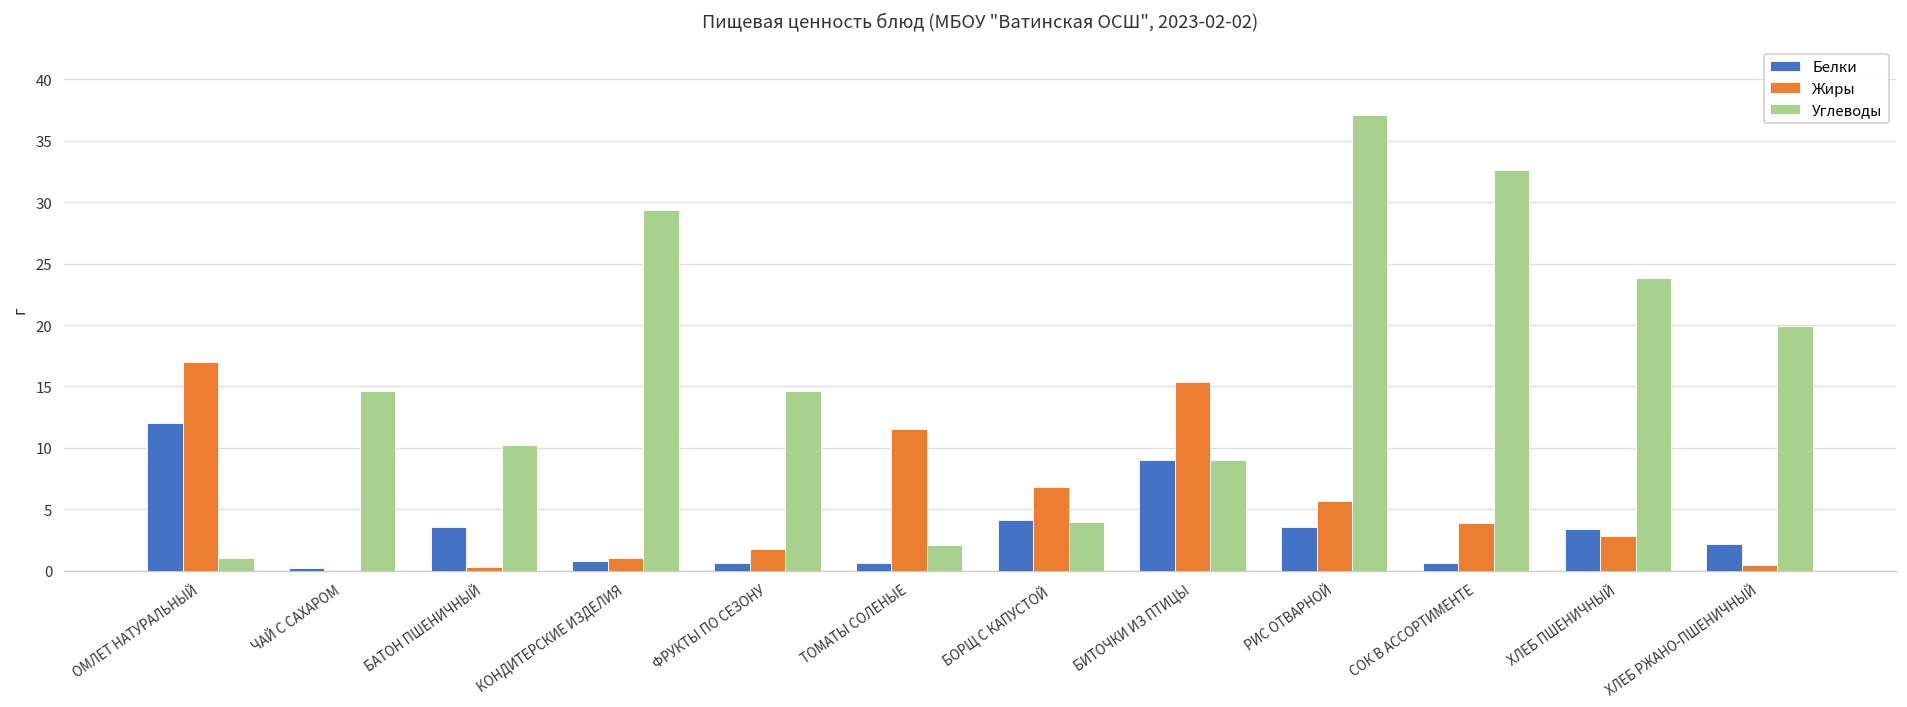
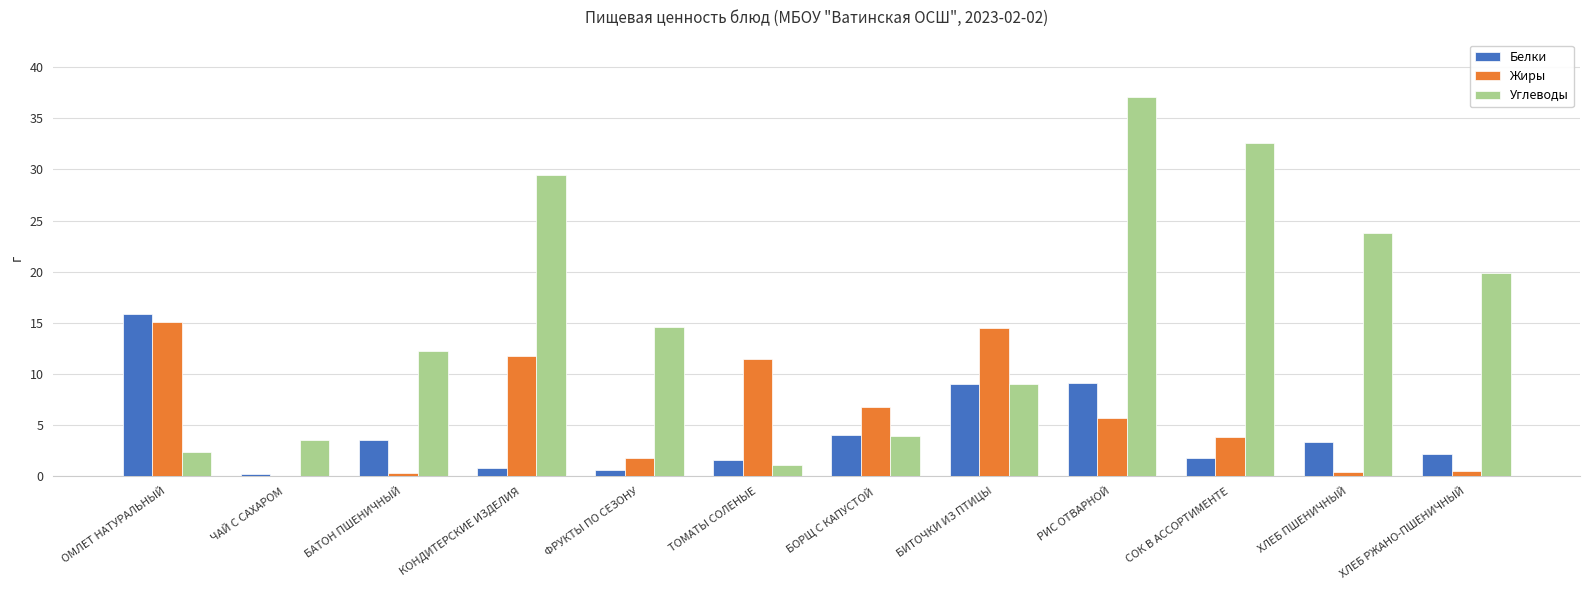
Белки, ОМЛЕТ НАТУРАЛЬНЫЙ: 12.0 -> 15.9
Жиры, ОМЛЕТ НАТУРАЛЬНЫЙ: 17.0 -> 15.1
Углеводы, ОМЛЕТ НАТУРАЛЬНЫЙ: 1.0 -> 2.4
Углеводы, ЧАЙ С САХАРОМ: 14.6 -> 3.6
Углеводы, БАТОН ПШЕНИЧНЫЙ: 10.2 -> 12.3
Жиры, КОНДИТЕРСКИЕ ИЗДЕЛИЯ: 1.0 -> 11.8
Белки, ТОМАТЫ СОЛЕНЫЕ: 0.6 -> 1.6
Углеводы, ТОМАТЫ СОЛЕНЫЕ: 2.1 -> 1.1
Жиры, БИТОЧКИ ИЗ ПТИЦЫ: 15.4 -> 14.5
Белки, РИС ОТВАРНОЙ: 3.6 -> 9.1
Белки, СОК В АССОРТИМЕНТЕ: 0.6 -> 1.8
Жиры, ХЛЕБ ПШЕНИЧНЫЙ: 2.8 -> 0.4
